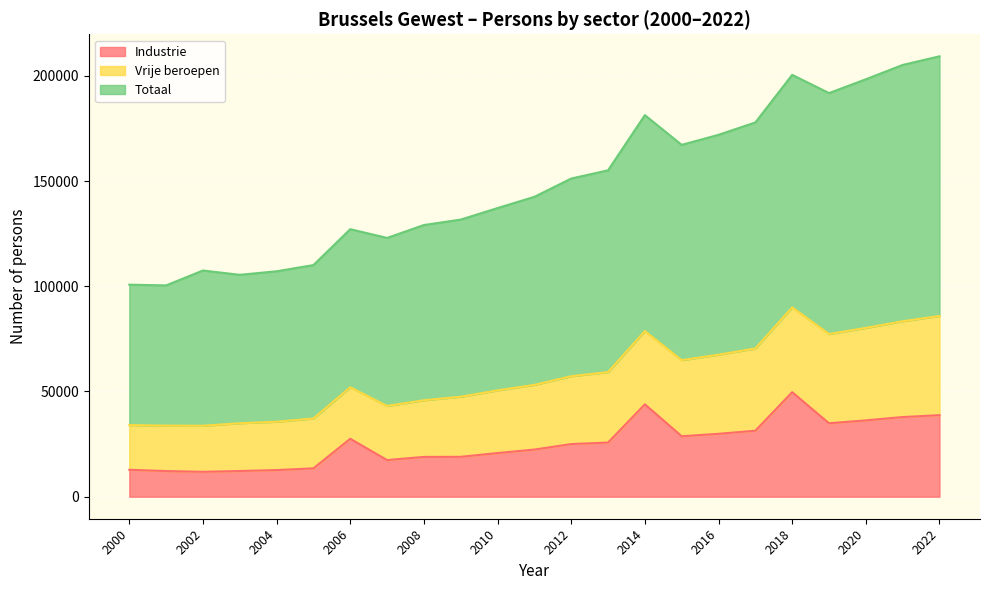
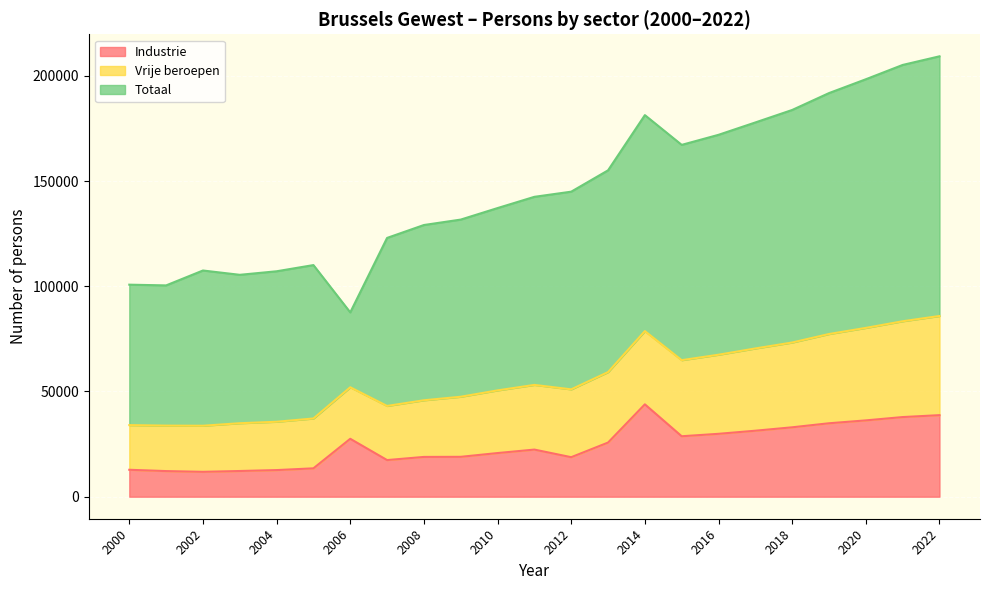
Totaal, 2006: 75000 -> 36000
Industrie, 2012: 25000 -> 19000
Industrie, 2018: 50000 -> 33000
